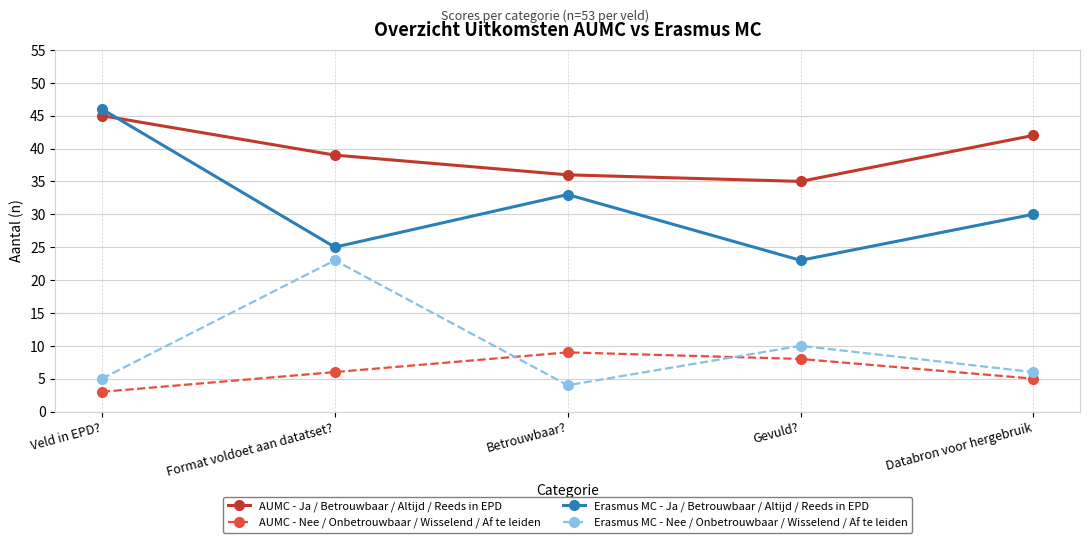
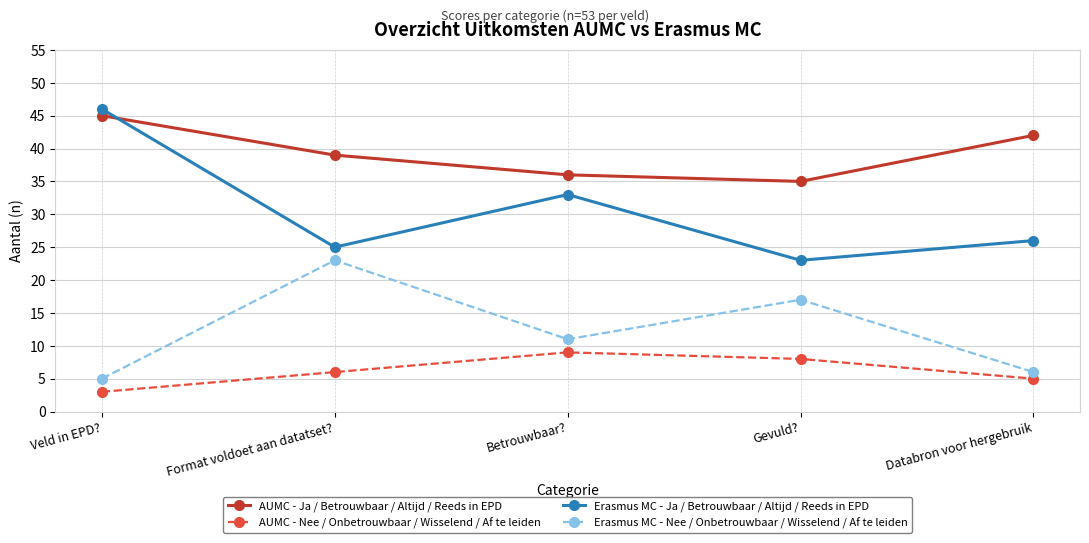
Erasmus MC - Nee / Onbetrouwbaar / Wisselend / Af te leiden, Betrouwbaar?: 4 -> 11
Erasmus MC - Nee / Onbetrouwbaar / Wisselend / Af te leiden, Gevuld?: 10 -> 17
Erasmus MC - Ja / Betrouwbaar / Altijd / Reeds in EPD, Databron voor hergebruik: 30 -> 26
